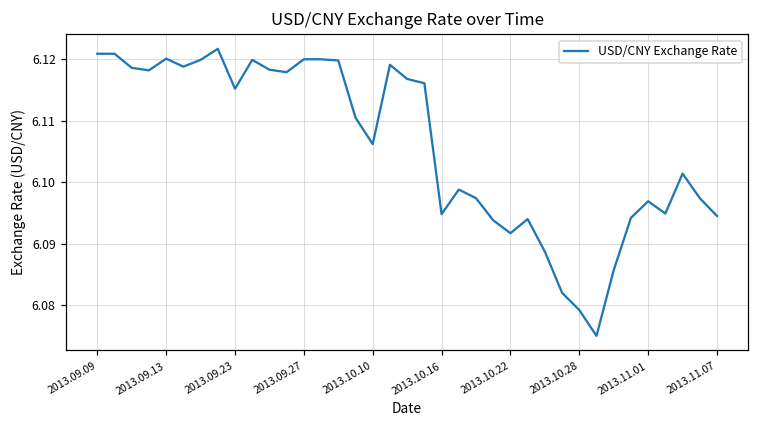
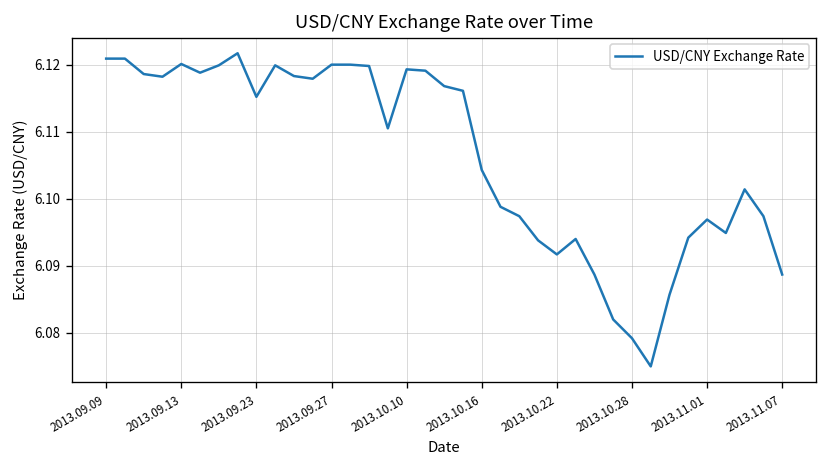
2013.10.10: 6.106 -> 6.119
2013.10.16: 6.095 -> 6.104
2013.11.07: 6.095 -> 6.089
